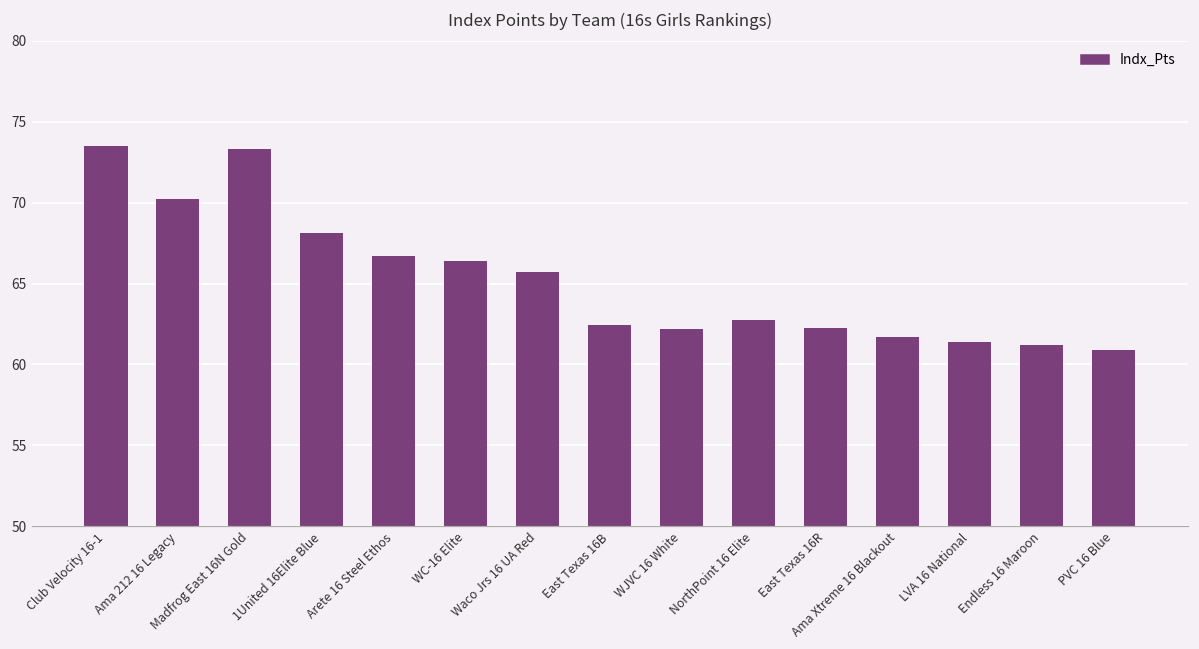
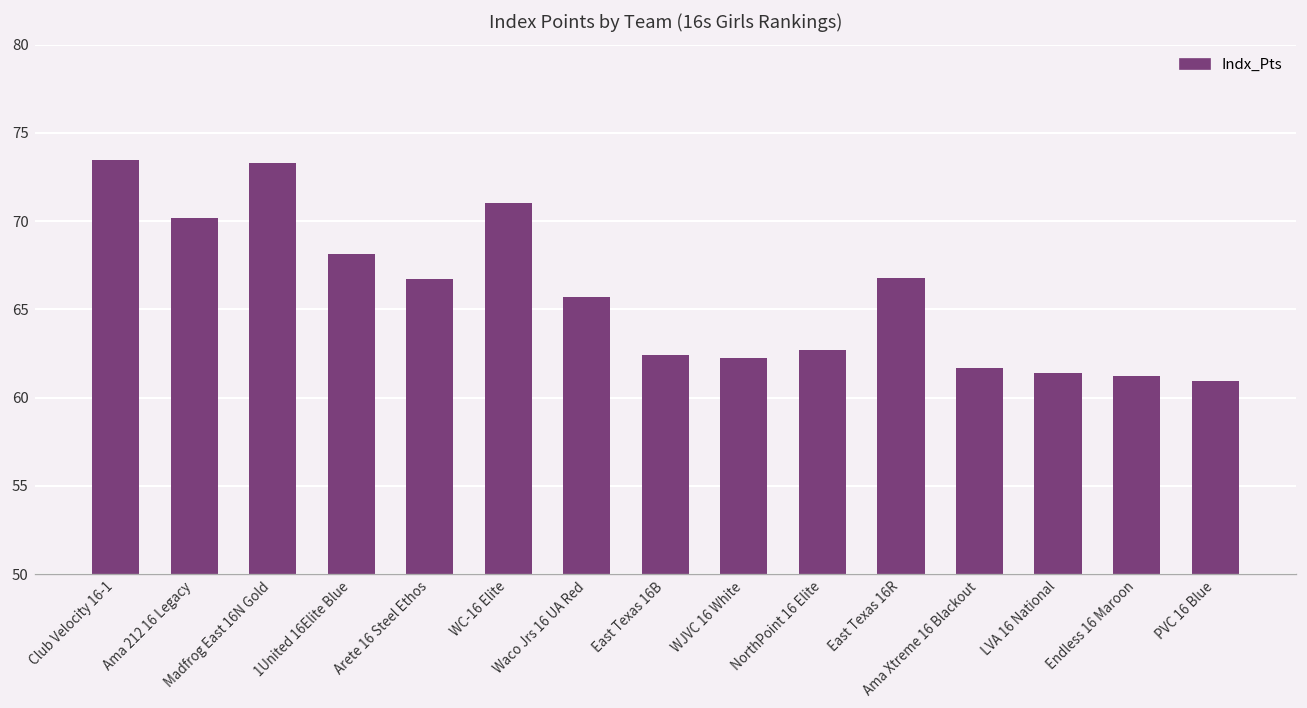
WC-16 Elite: 66.4 -> 71.0
East Texas 16R: 62.2 -> 66.8
